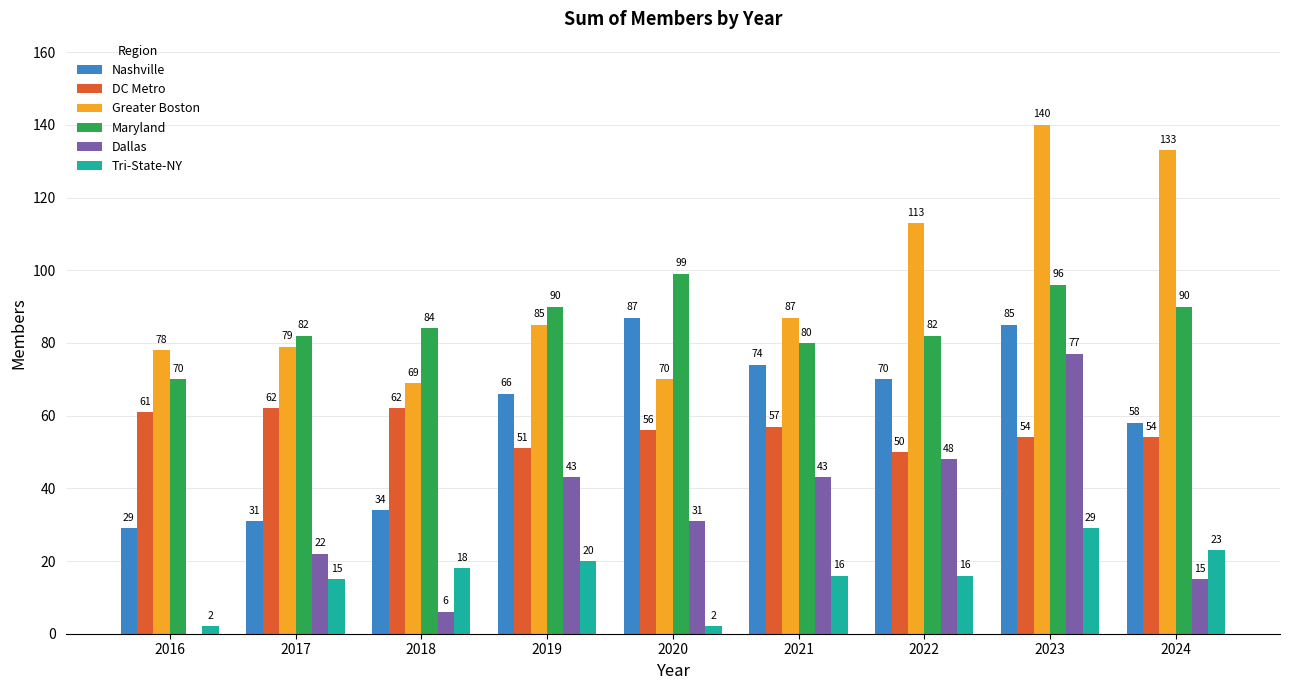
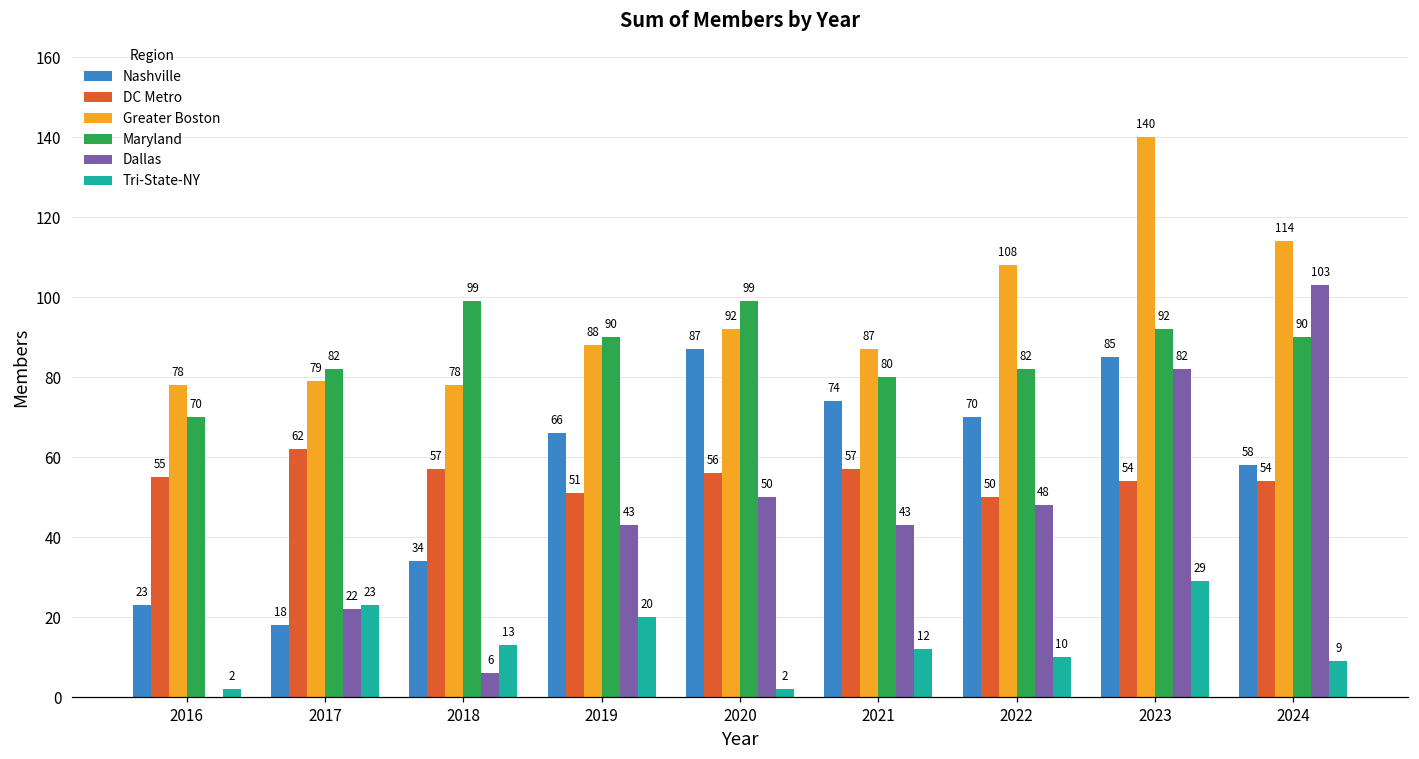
Nashville, 2016: 29 -> 23
DC Metro, 2016: 61 -> 55
Nashville, 2017: 31 -> 18
Tri-State-NY, 2017: 15 -> 23
DC Metro, 2018: 62 -> 57
Greater Boston, 2018: 69 -> 78
Maryland, 2018: 84 -> 99
Tri-State-NY, 2018: 18 -> 13
Greater Boston, 2019: 85 -> 88
Greater Boston, 2020: 70 -> 92
Dallas, 2020: 31 -> 50
Tri-State-NY, 2021: 16 -> 12
Greater Boston, 2022: 113 -> 108
Tri-State-NY, 2022: 16 -> 10
Maryland, 2023: 96 -> 92
Dallas, 2023: 77 -> 82
Greater Boston, 2024: 133 -> 114
Dallas, 2024: 15 -> 103
Tri-State-NY, 2024: 23 -> 9
